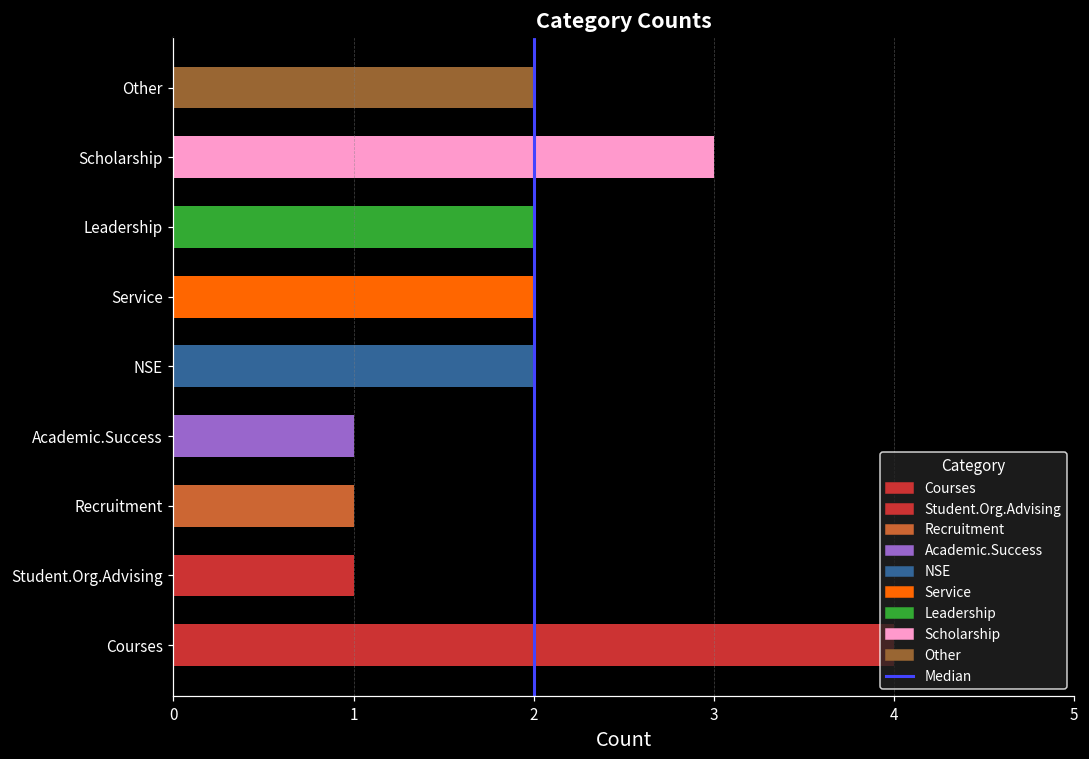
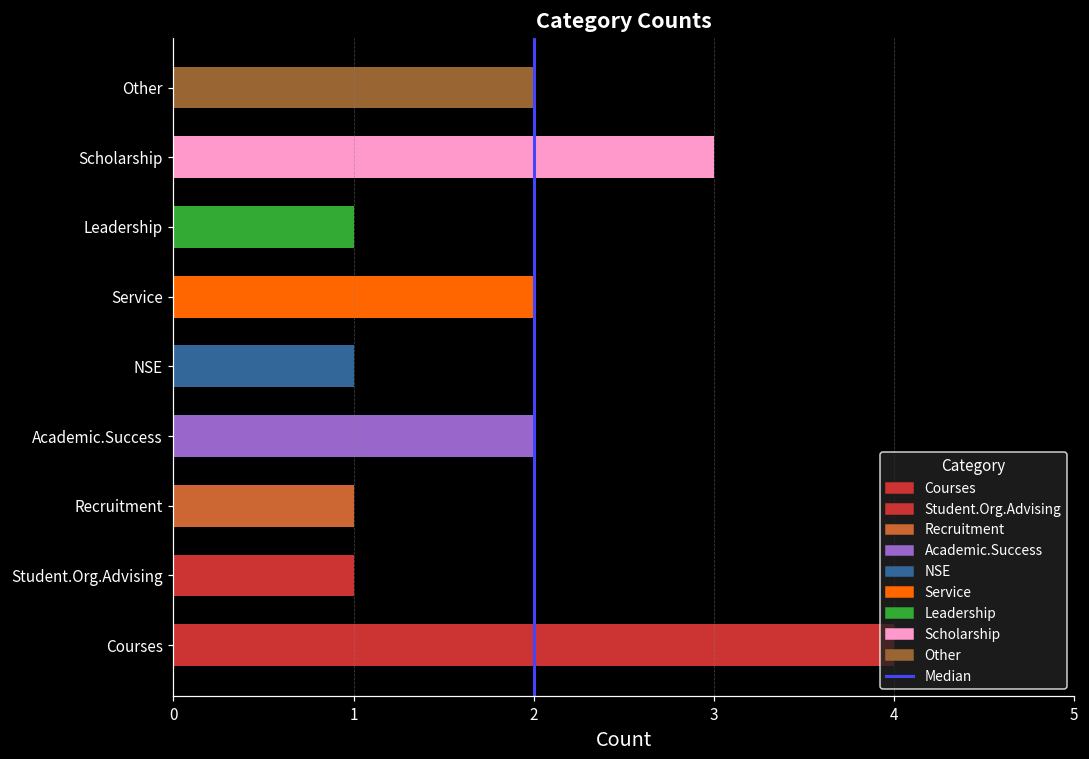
Leadership: 2 -> 1
NSE: 2 -> 1
Academic.Success: 1 -> 2
